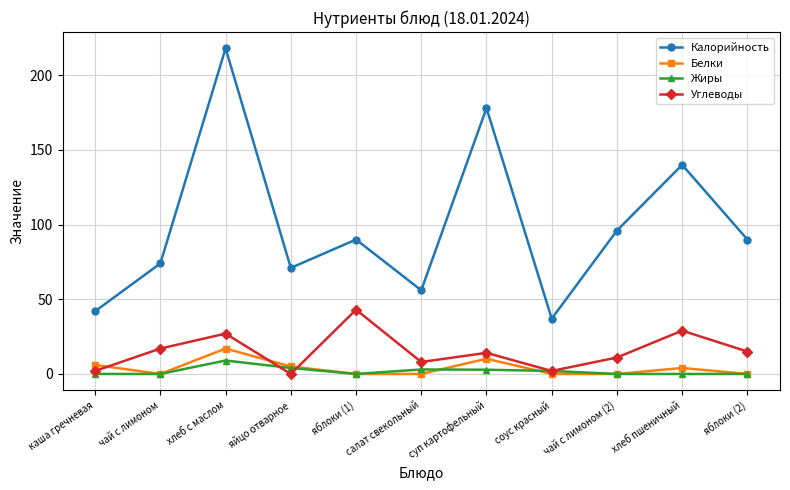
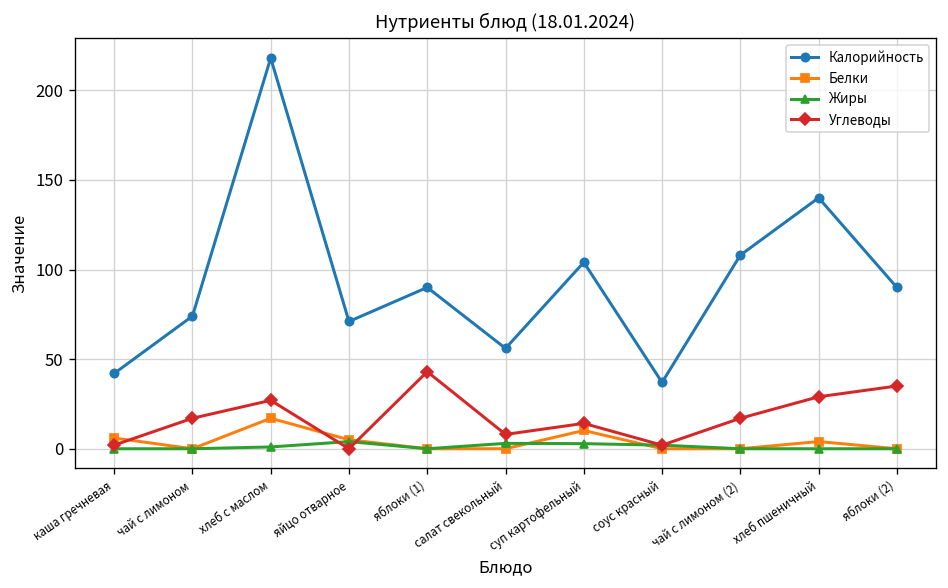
Жиры, хлеб с маслом: 9 -> 1
Калорийность, суп картофельный: 178 -> 104
Калорийность, чай с лимоном (2): 96 -> 108
Углеводы, чай с лимоном (2): 11 -> 17
Углеводы, яблоки (2): 15 -> 35
